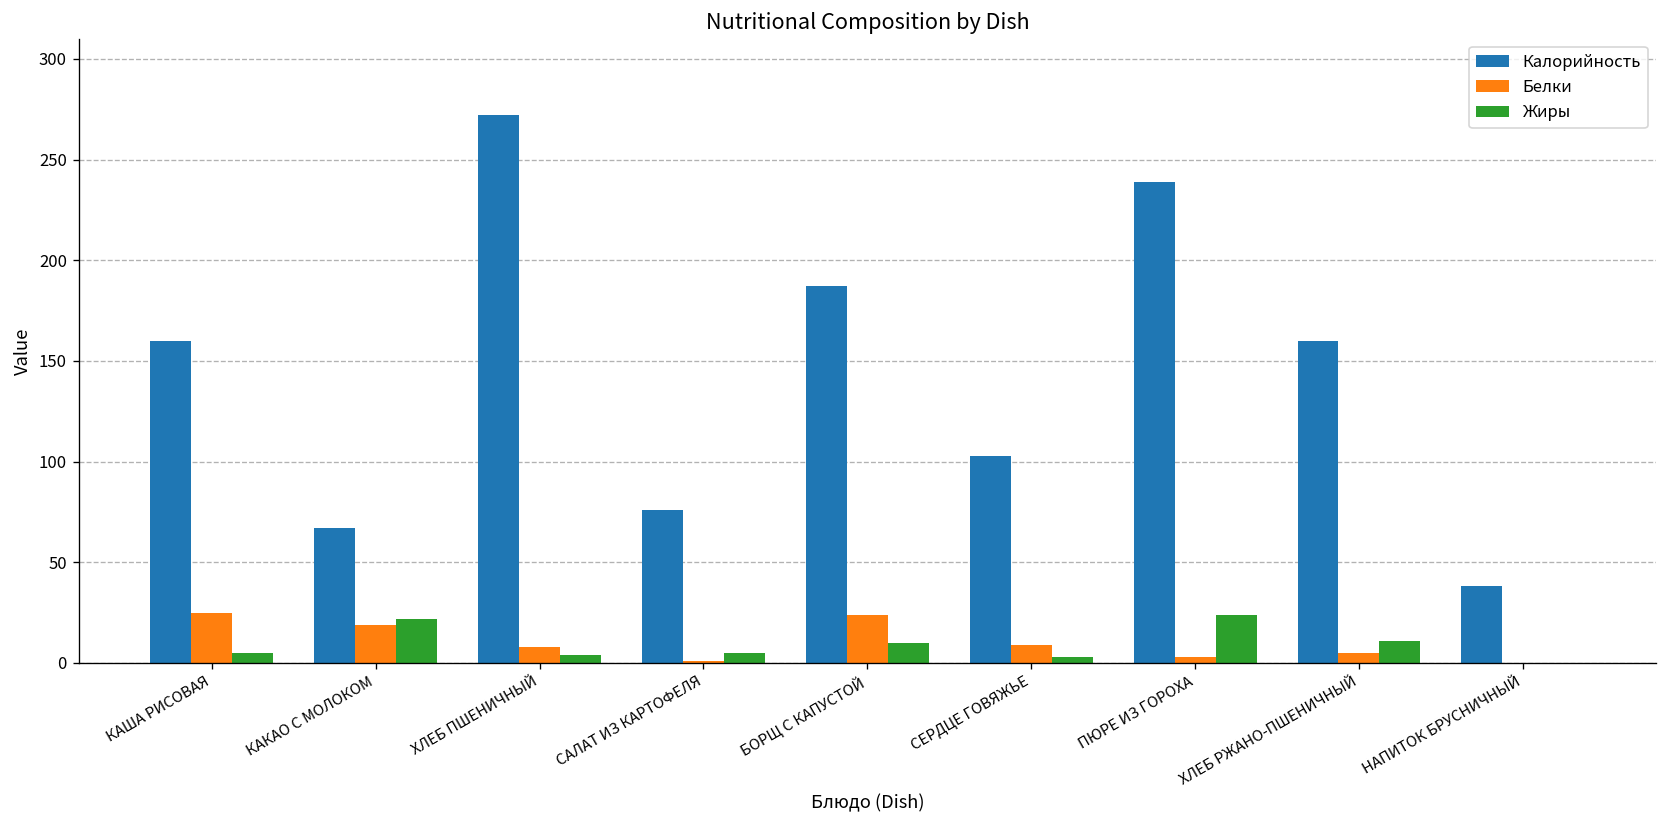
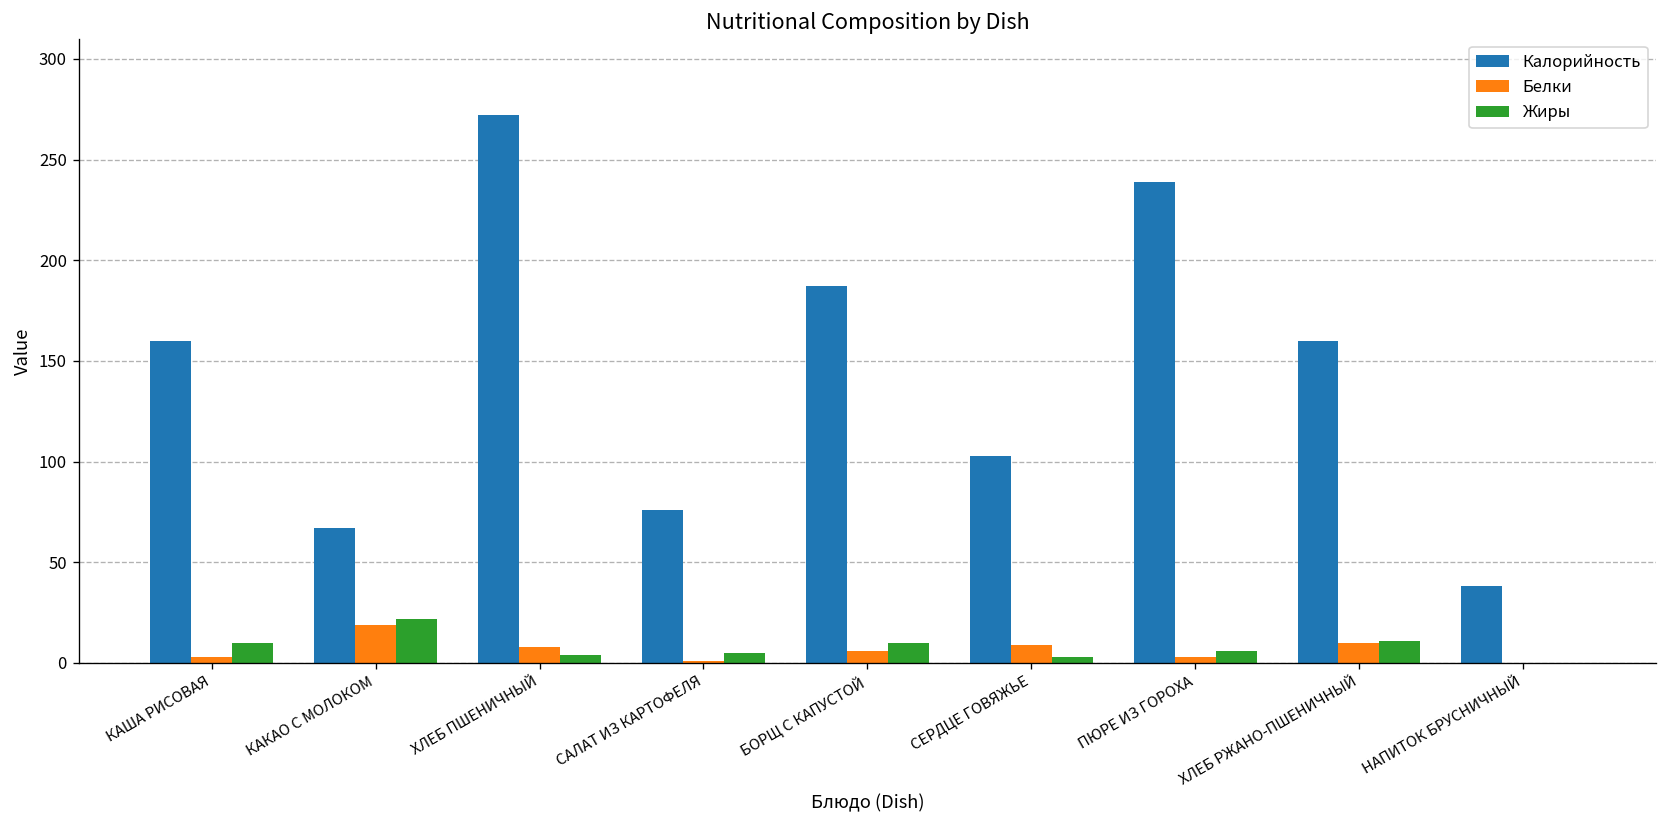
Белки, КАША РИСОВАЯ: 25 -> 3
Жиры, КАША РИСОВАЯ: 5 -> 10
Белки, БОРЩ С КАПУСТОЙ: 24 -> 6
Жиры, ПЮРЕ ИЗ ГОРОХА: 24 -> 6
Белки, ХЛЕБ РЖАНО-ПШЕНИЧНЫЙ: 5 -> 10
